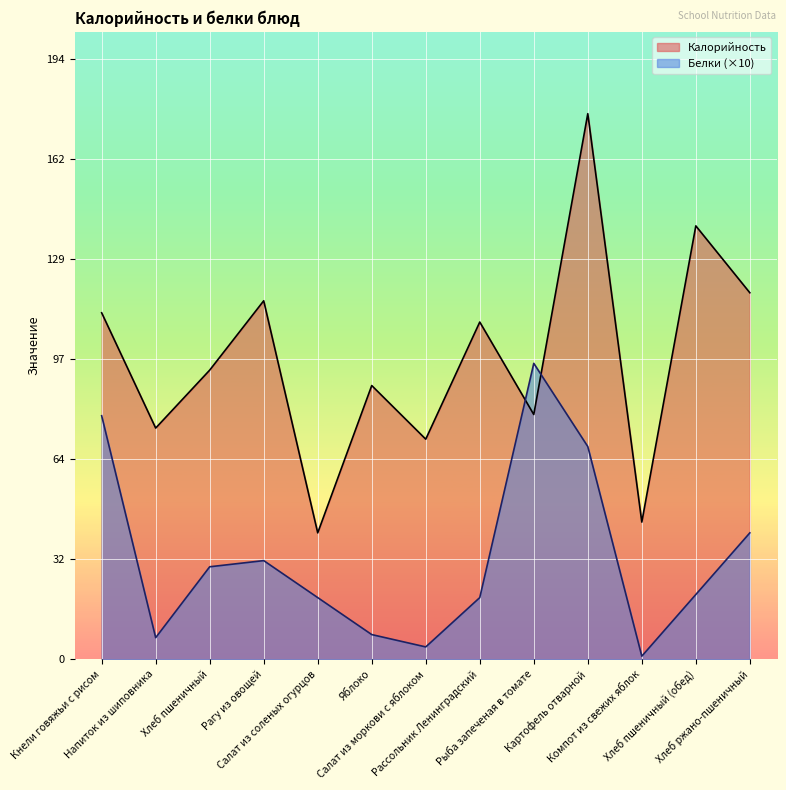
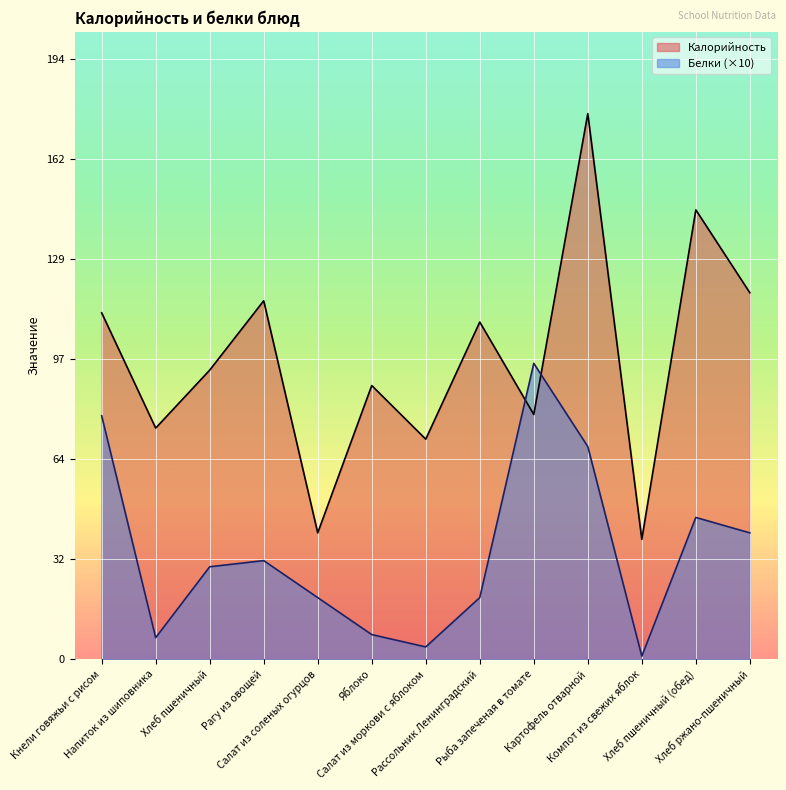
Калорийность, Компот из свежих яблок: 45 -> 39
Калорийность, Хлеб пшеничный (обед): 141 -> 146
Белки (×10), Хлеб пшеничный (обед): 21 -> 46
